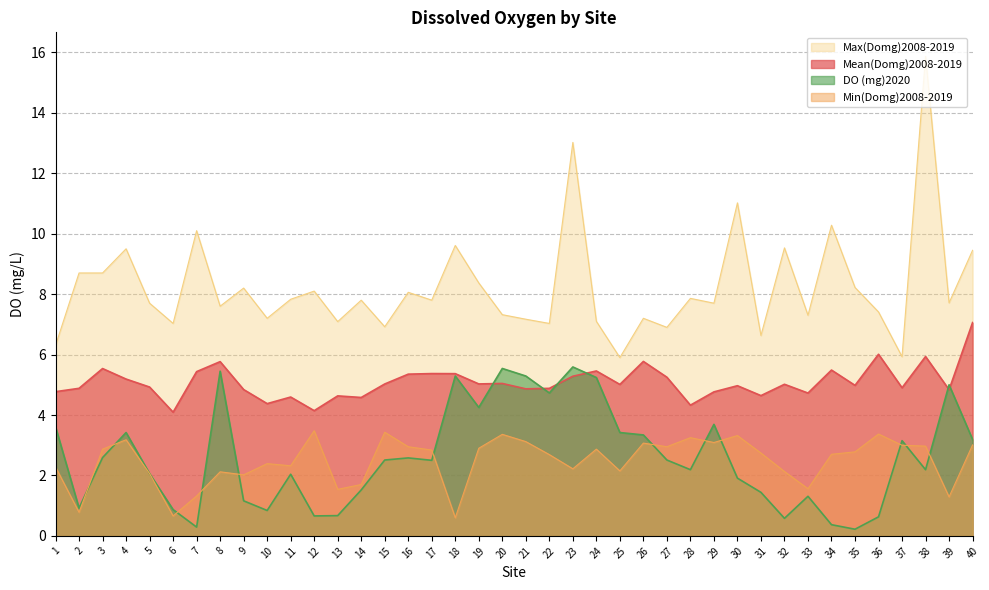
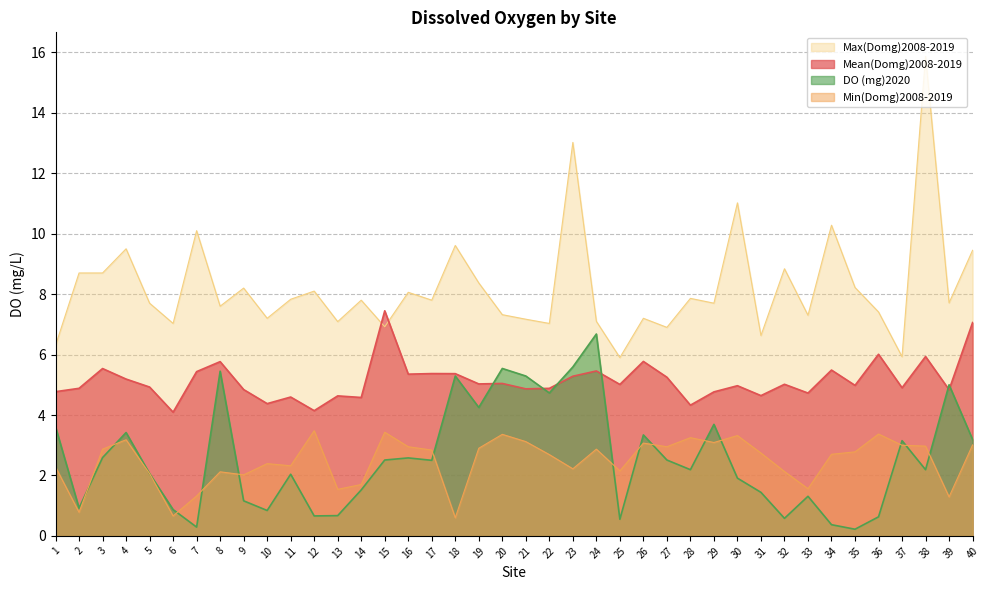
Mean(Domg)2008-2019, 15: 5.0 -> 7.4
DO (mg)2020, 24: 5.2 -> 6.7
DO (mg)2020, 25: 3.4 -> 0.6
Max(Domg)2008-2019, 32: 9.5 -> 8.8
